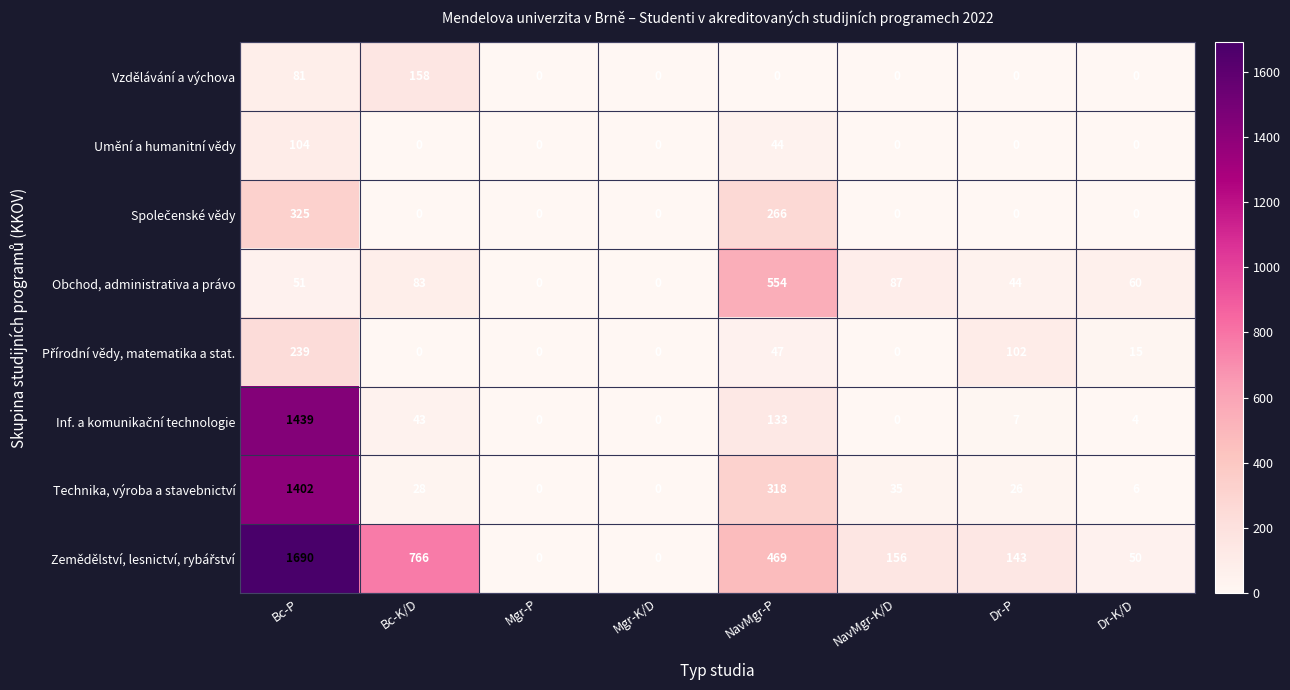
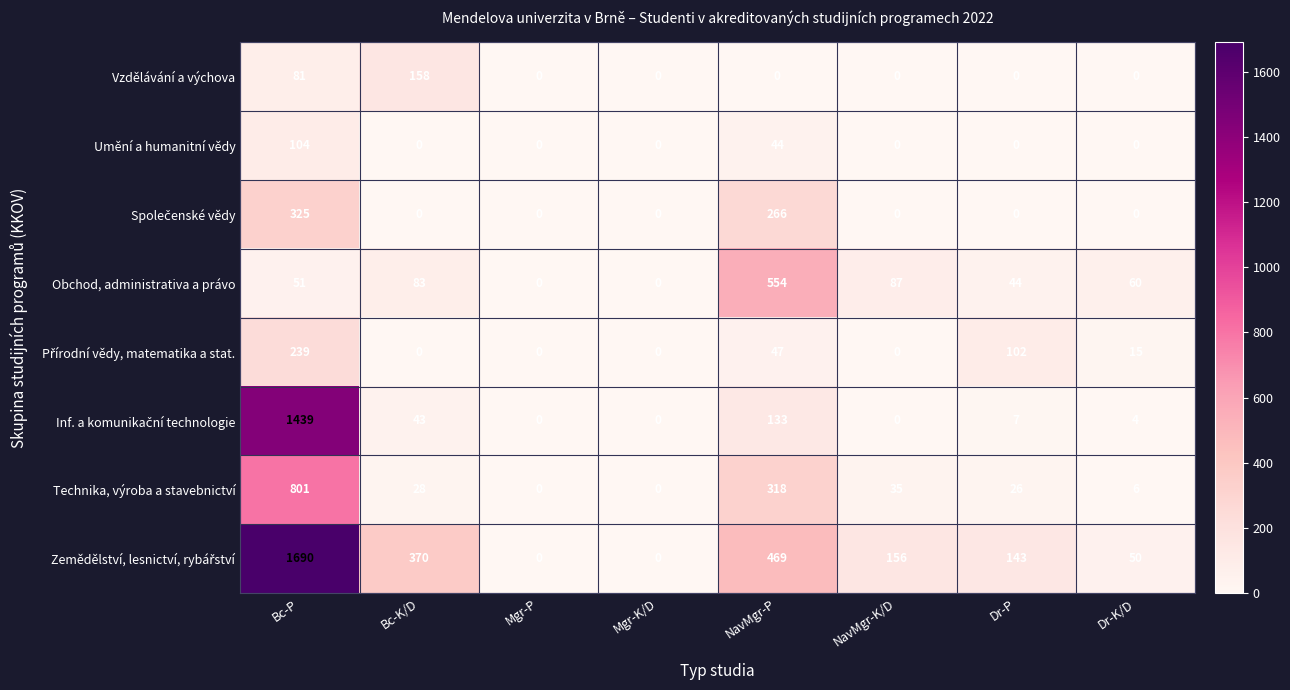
Technika, výroba a stavebnictví, Bc-P: 1402 -> 801
Zemědělství, lesnictví, rybářství, Bc-K/D: 766 -> 370
